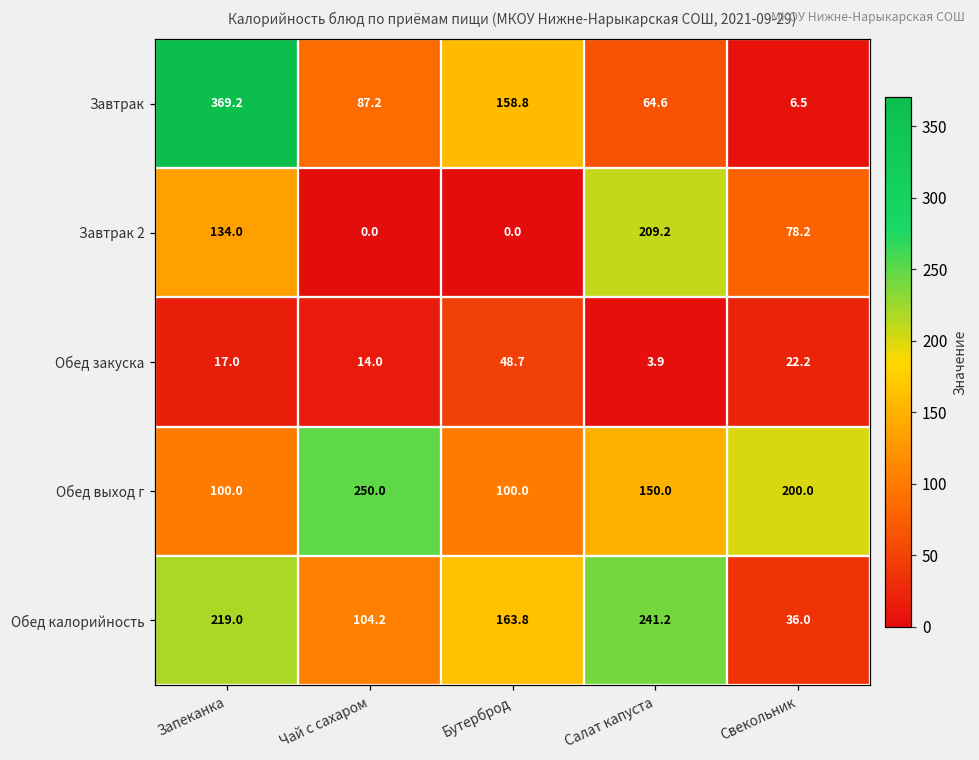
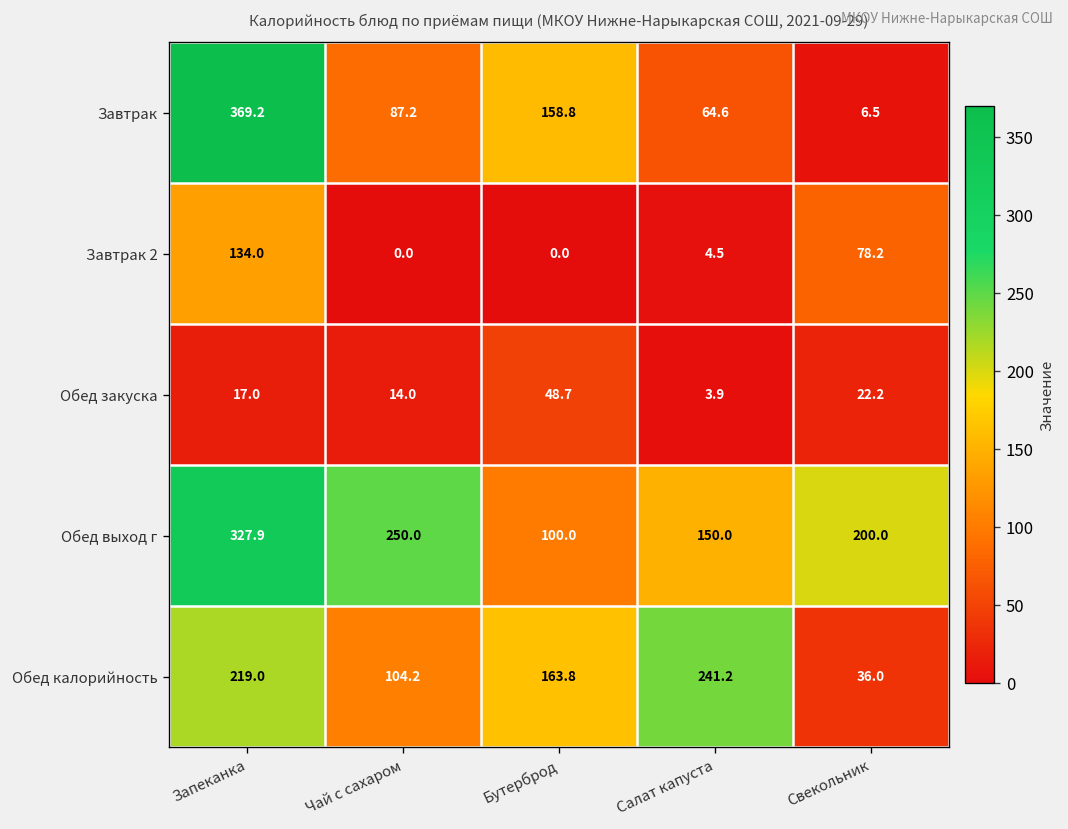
Завтрак 2, Салат капуста: 209.2 -> 4.5
Обед выход г, Запеканка: 100.0 -> 327.9
